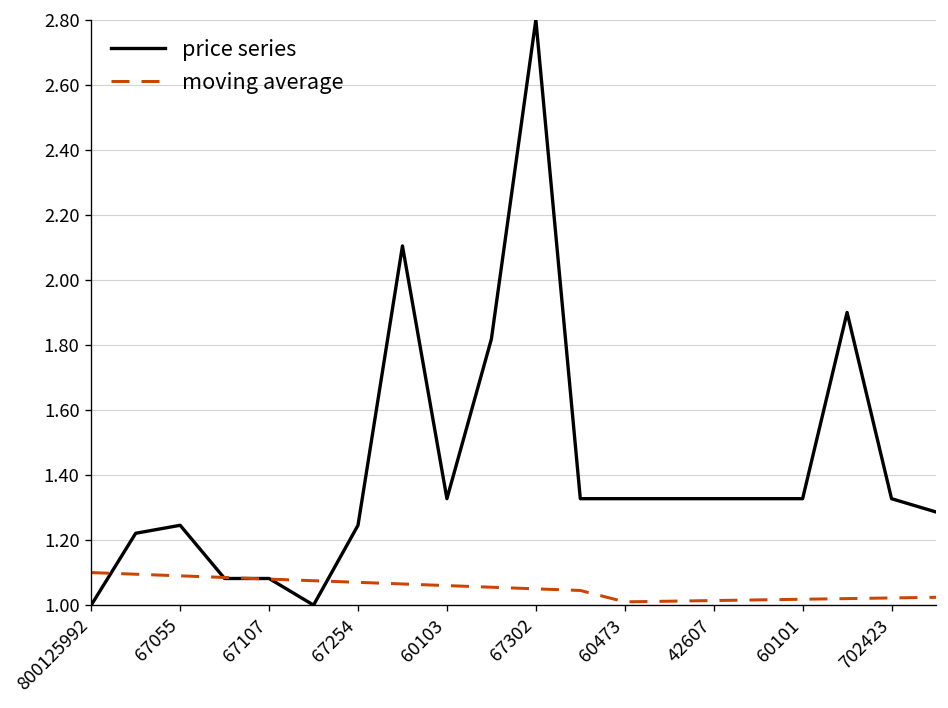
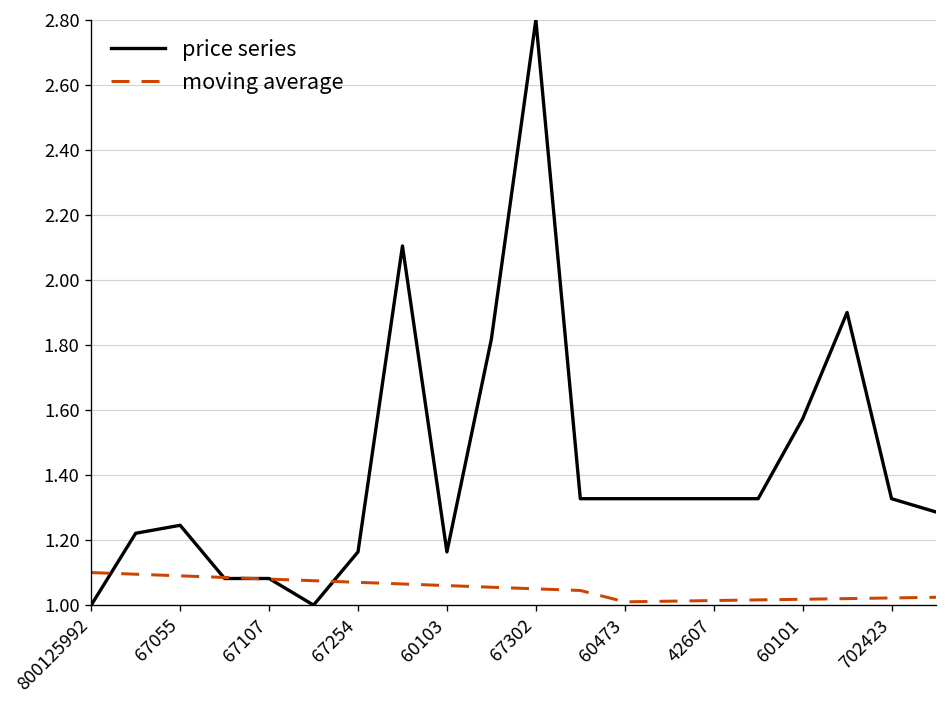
price series, 67254: 1.25 -> 1.16
price series, 60103: 1.33 -> 1.16
price series, 60101: 1.33 -> 1.57
